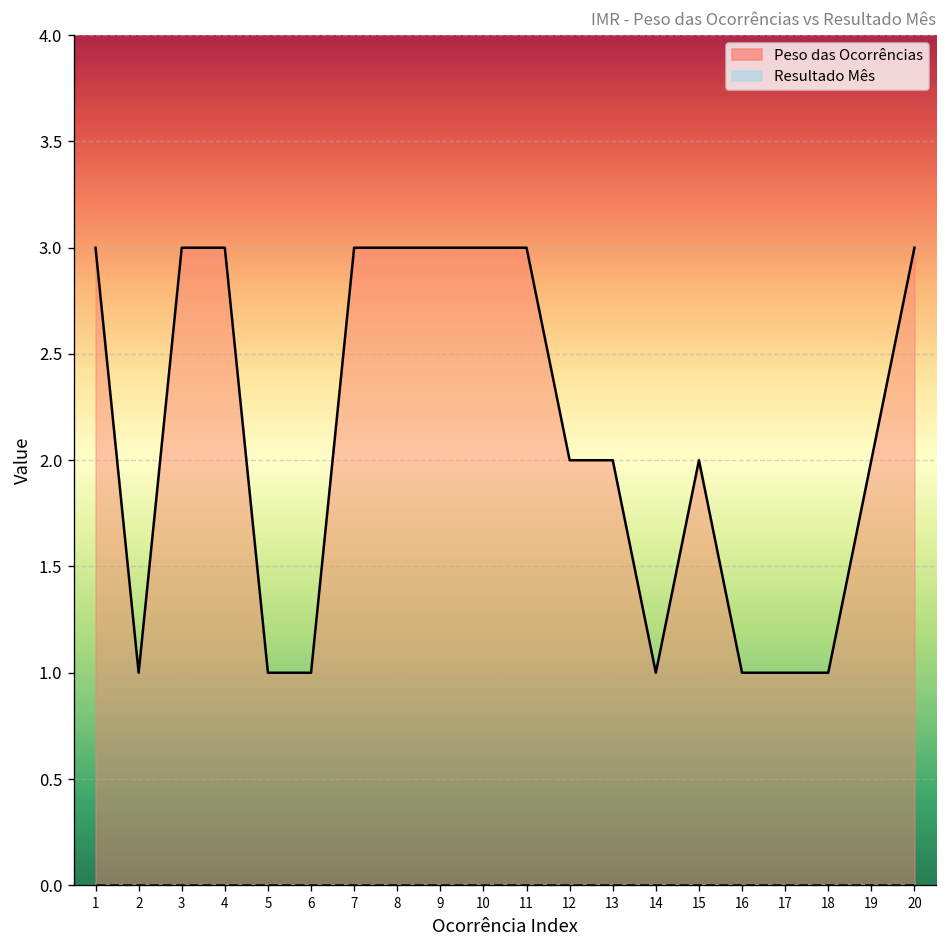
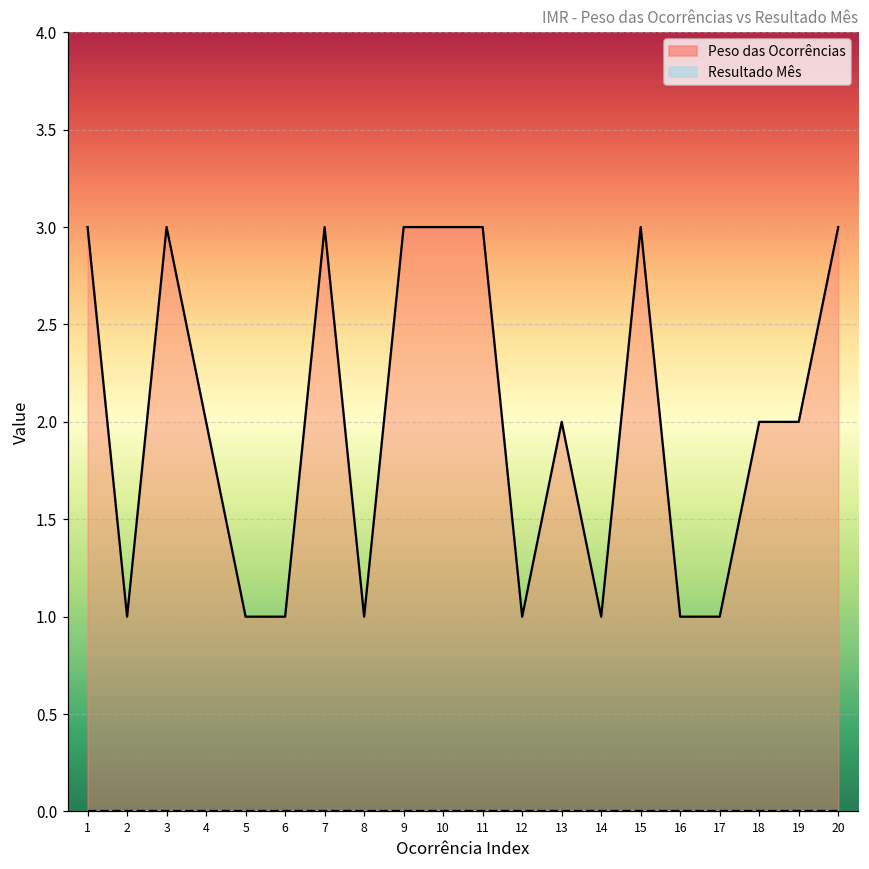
Peso das Ocorrências, 4: 3 -> 2
Peso das Ocorrências, 8: 3 -> 1
Peso das Ocorrências, 12: 2 -> 1
Peso das Ocorrências, 15: 2 -> 3
Peso das Ocorrências, 18: 1 -> 2
